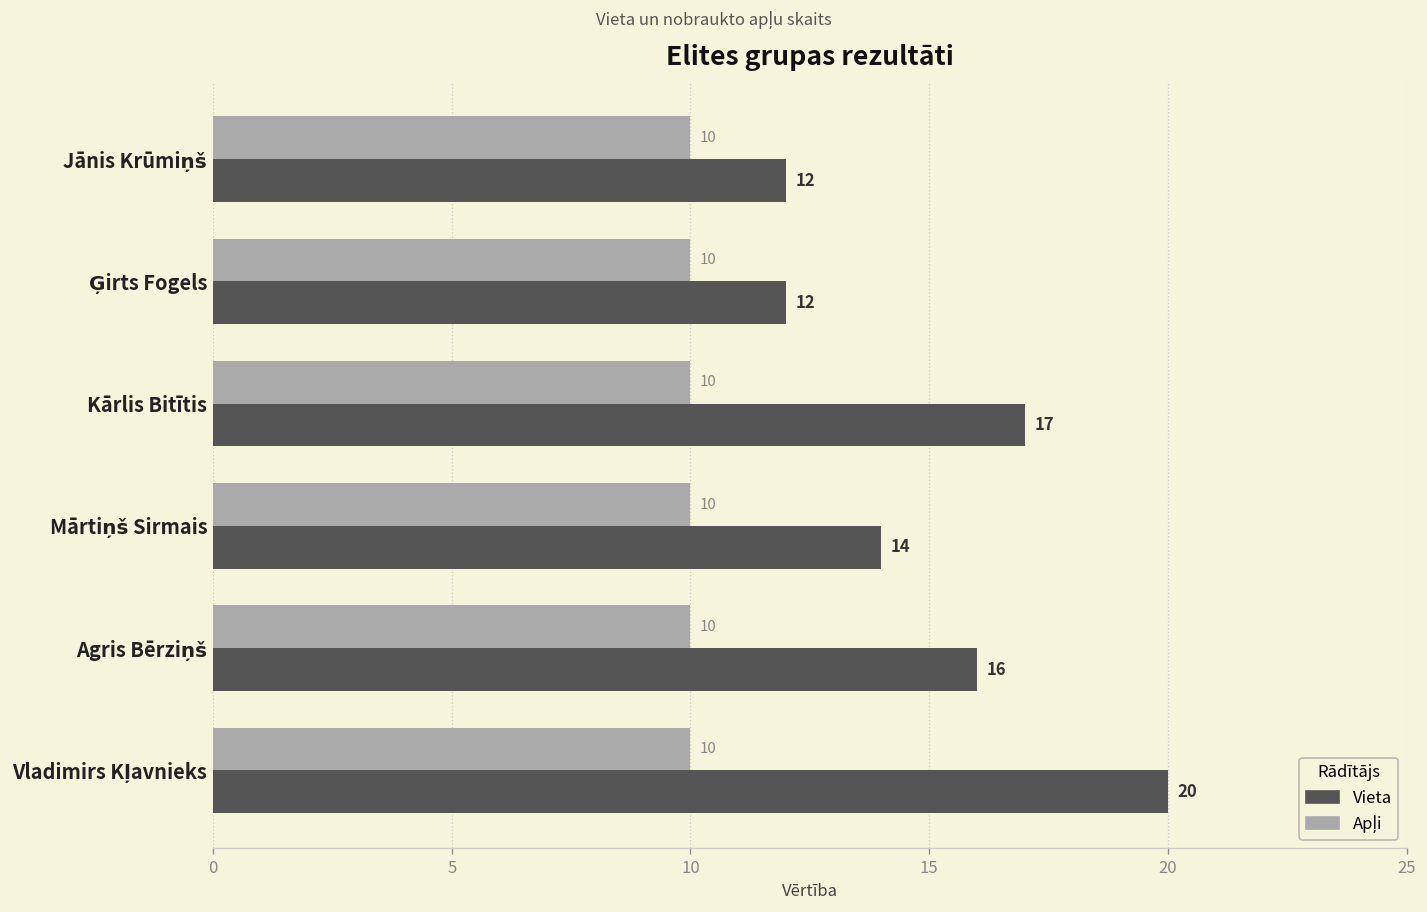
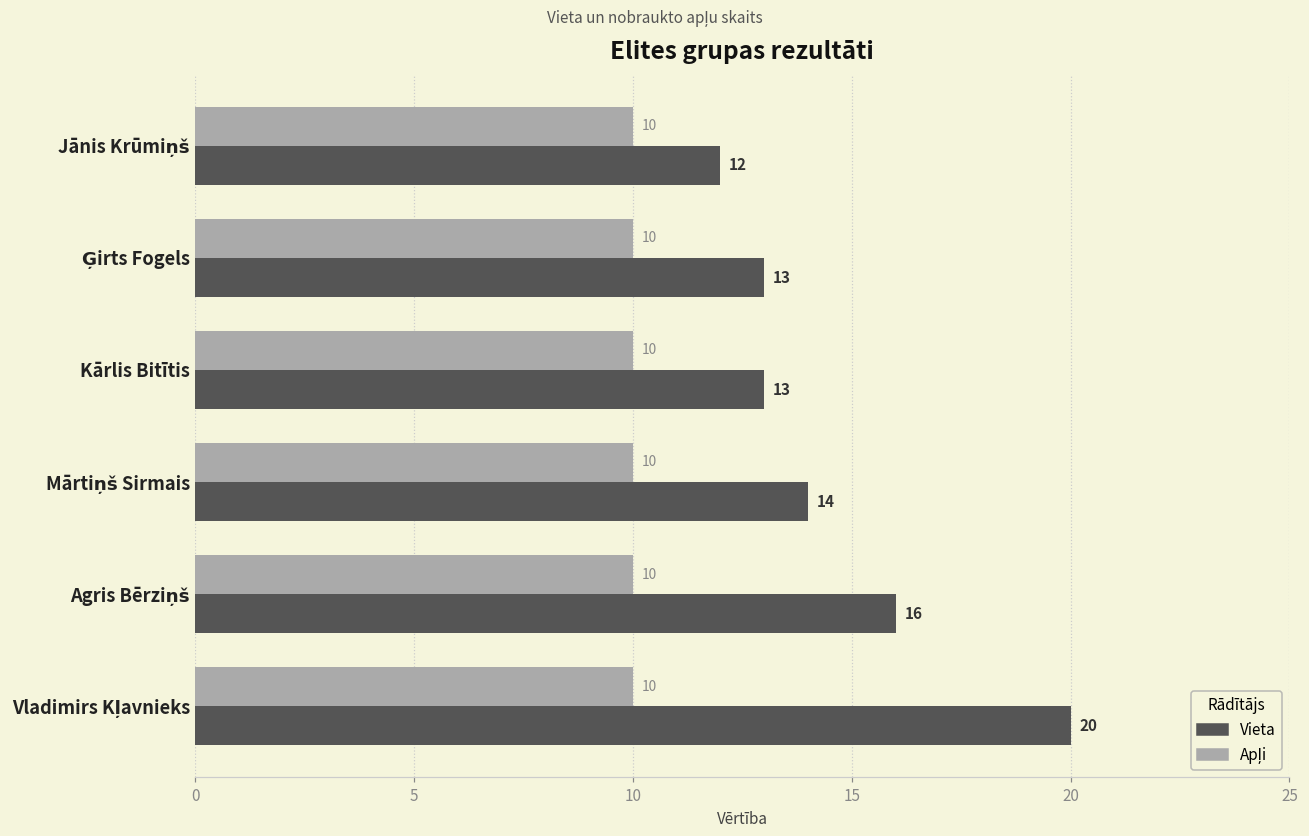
Vieta, Ģirts Fogels: 12 -> 13
Vieta, Kārlis Bitītis: 17 -> 13
